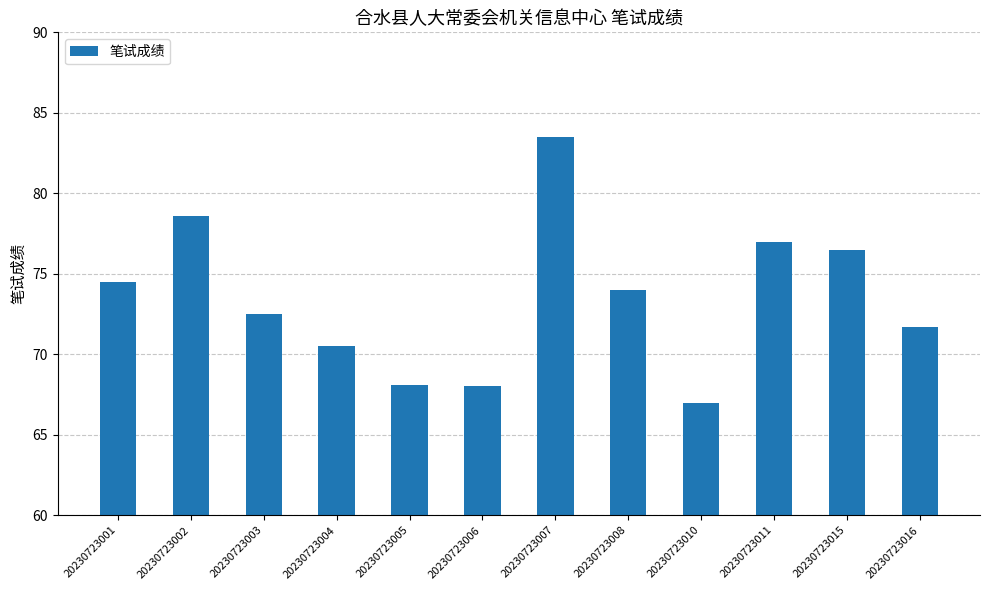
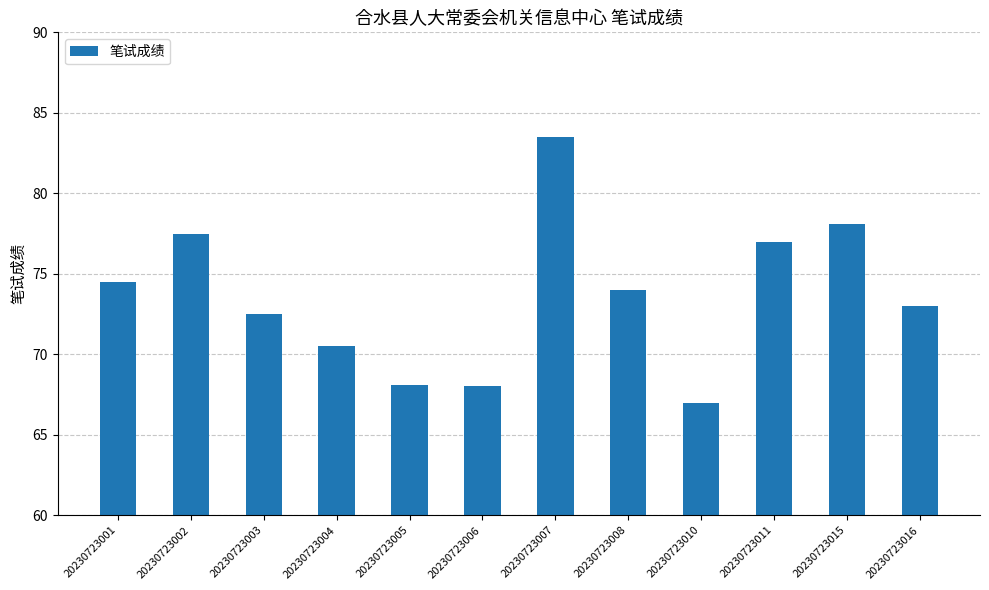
20230723002: 78.6 -> 77.5
20230723015: 76.5 -> 78.1
20230723016: 71.7 -> 73.0
